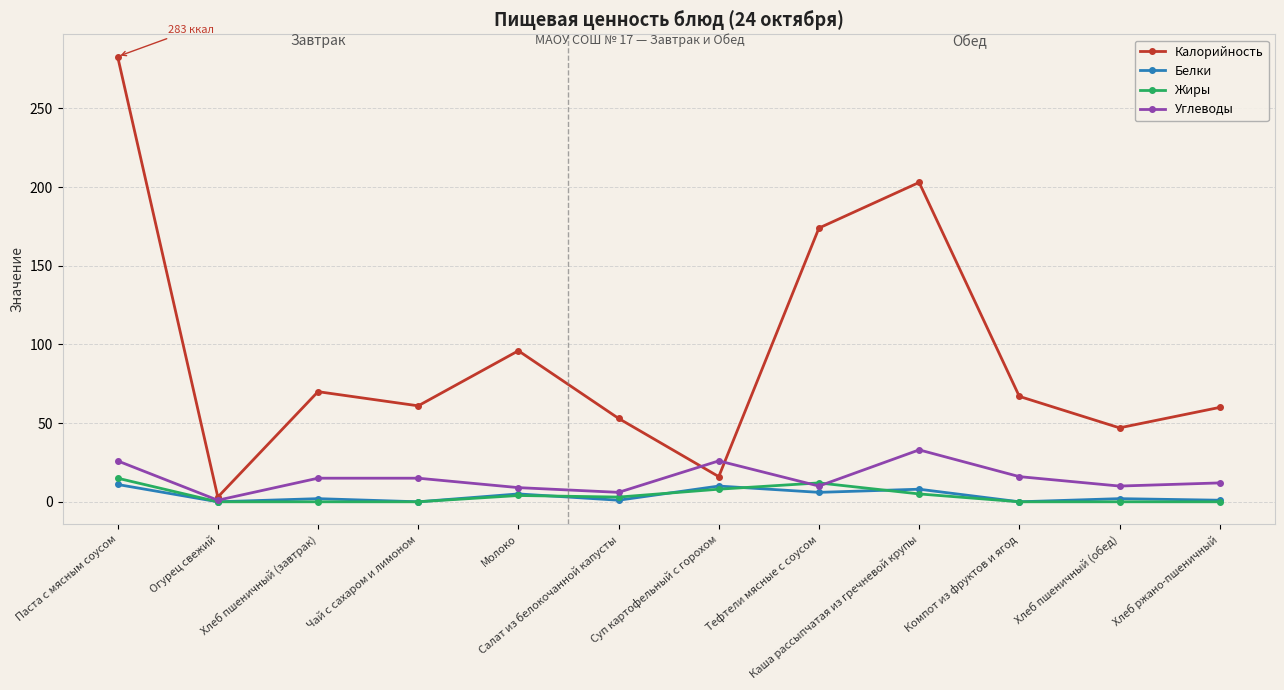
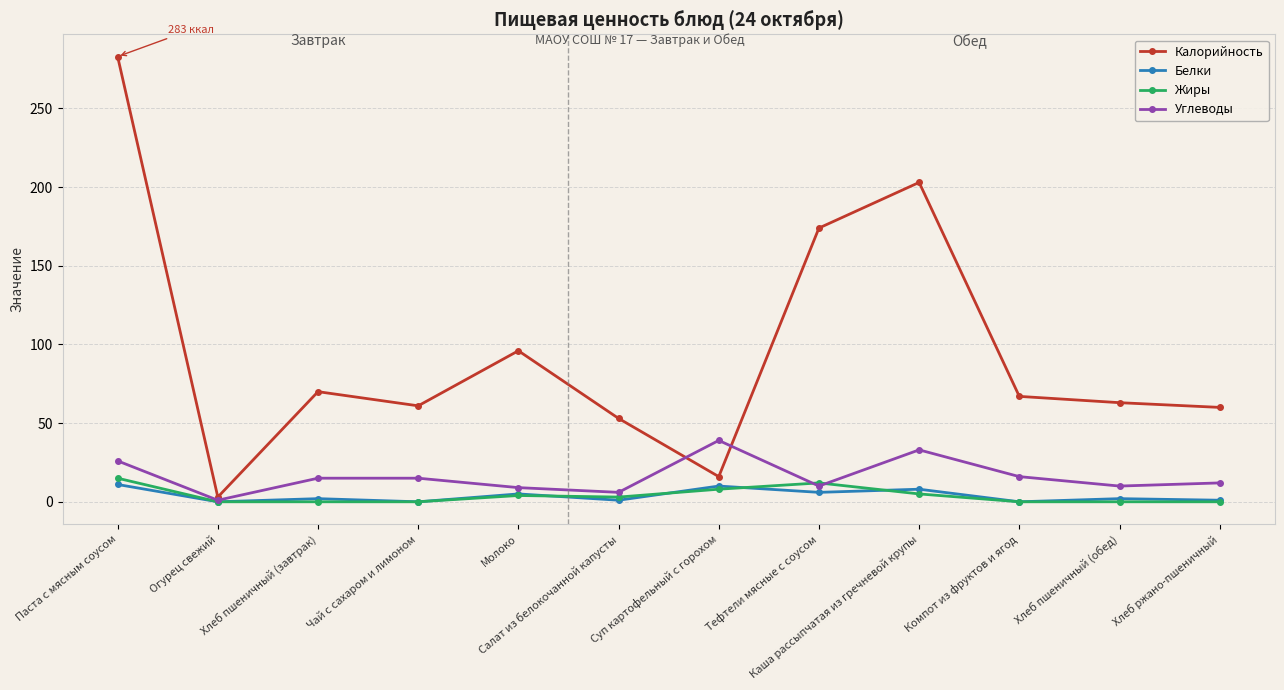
Углеводы, Суп картофельный с горохом: 26 -> 39
Калорийность, Хлеб пшеничный (обед): 47 -> 63
